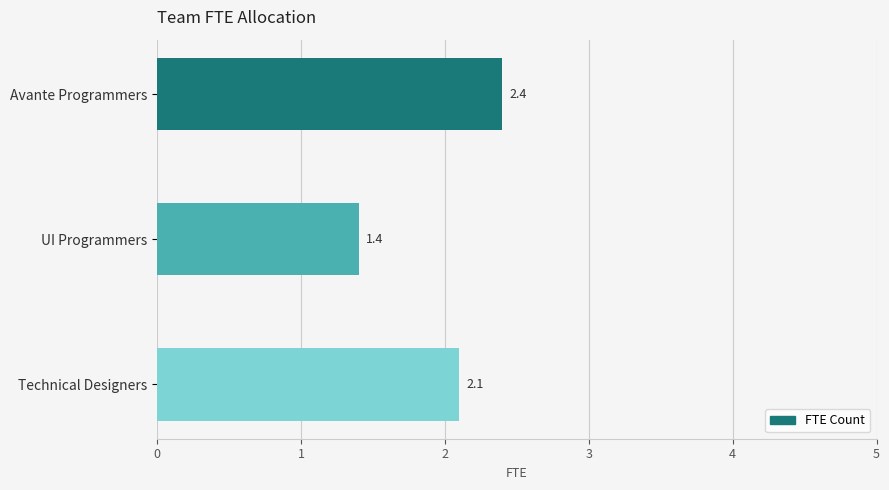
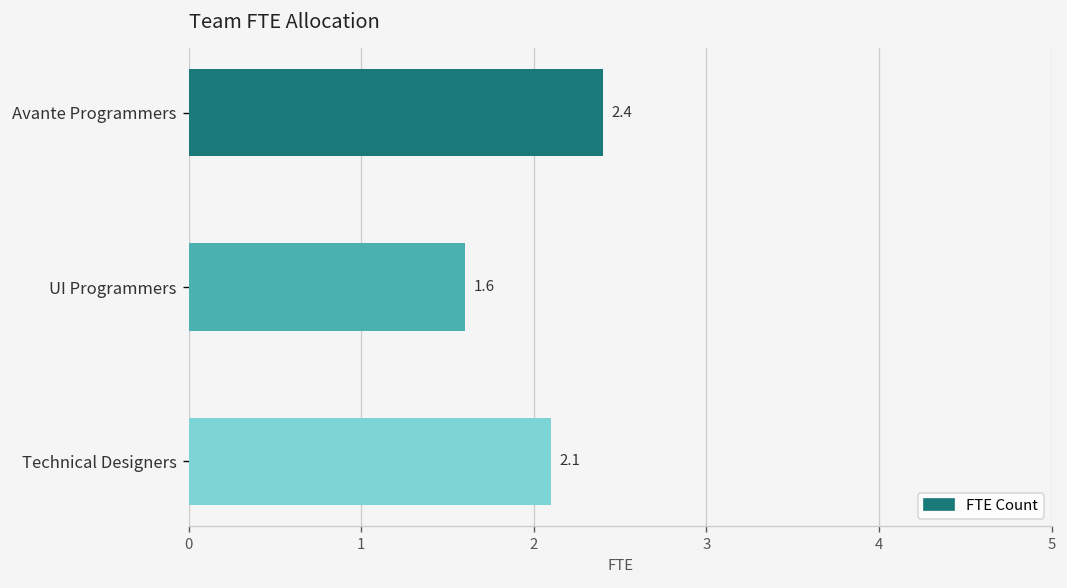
UI Programmers: 1.4 -> 1.6
